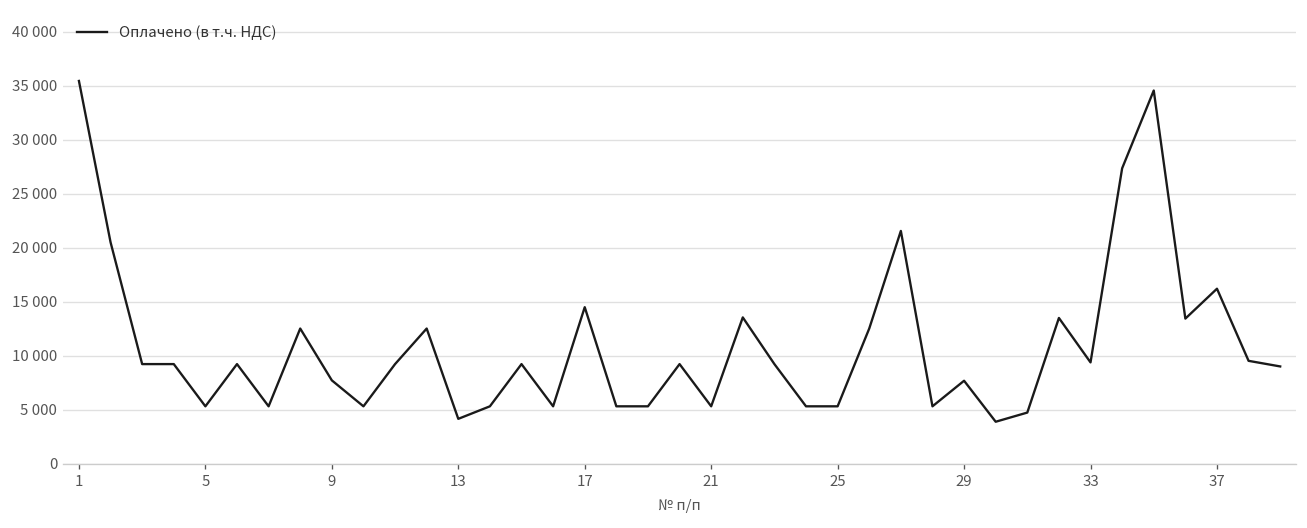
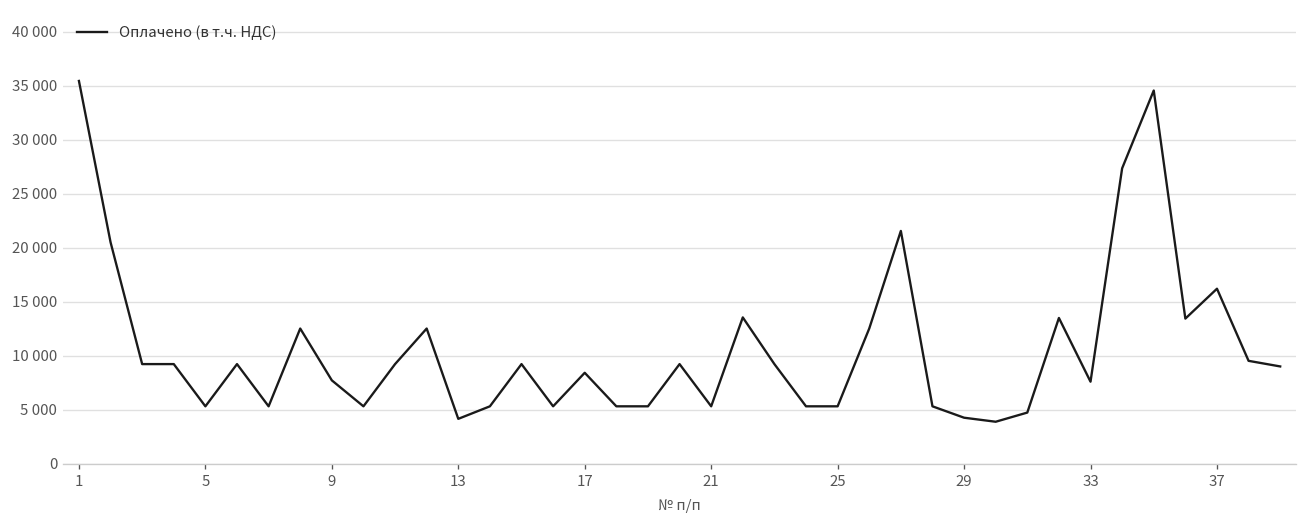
17: 15000 -> 8000
29: 8000 -> 4000
33: 9000 -> 8000
